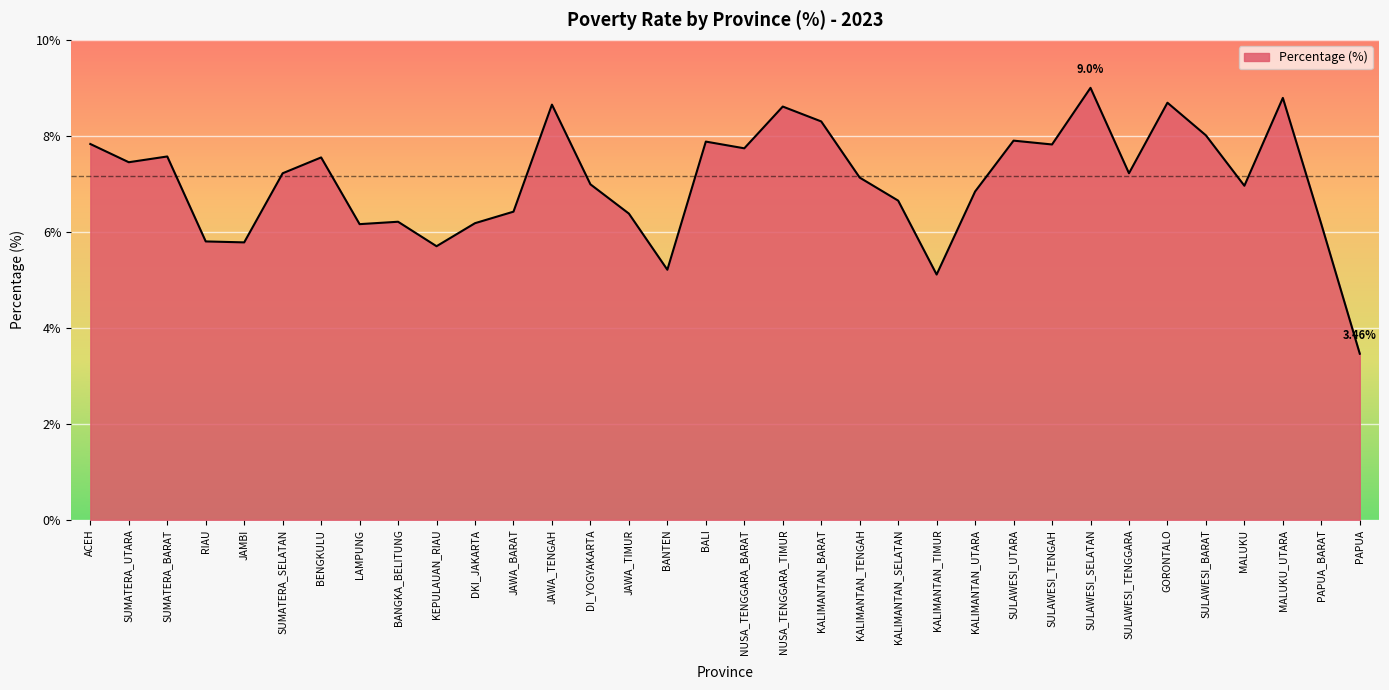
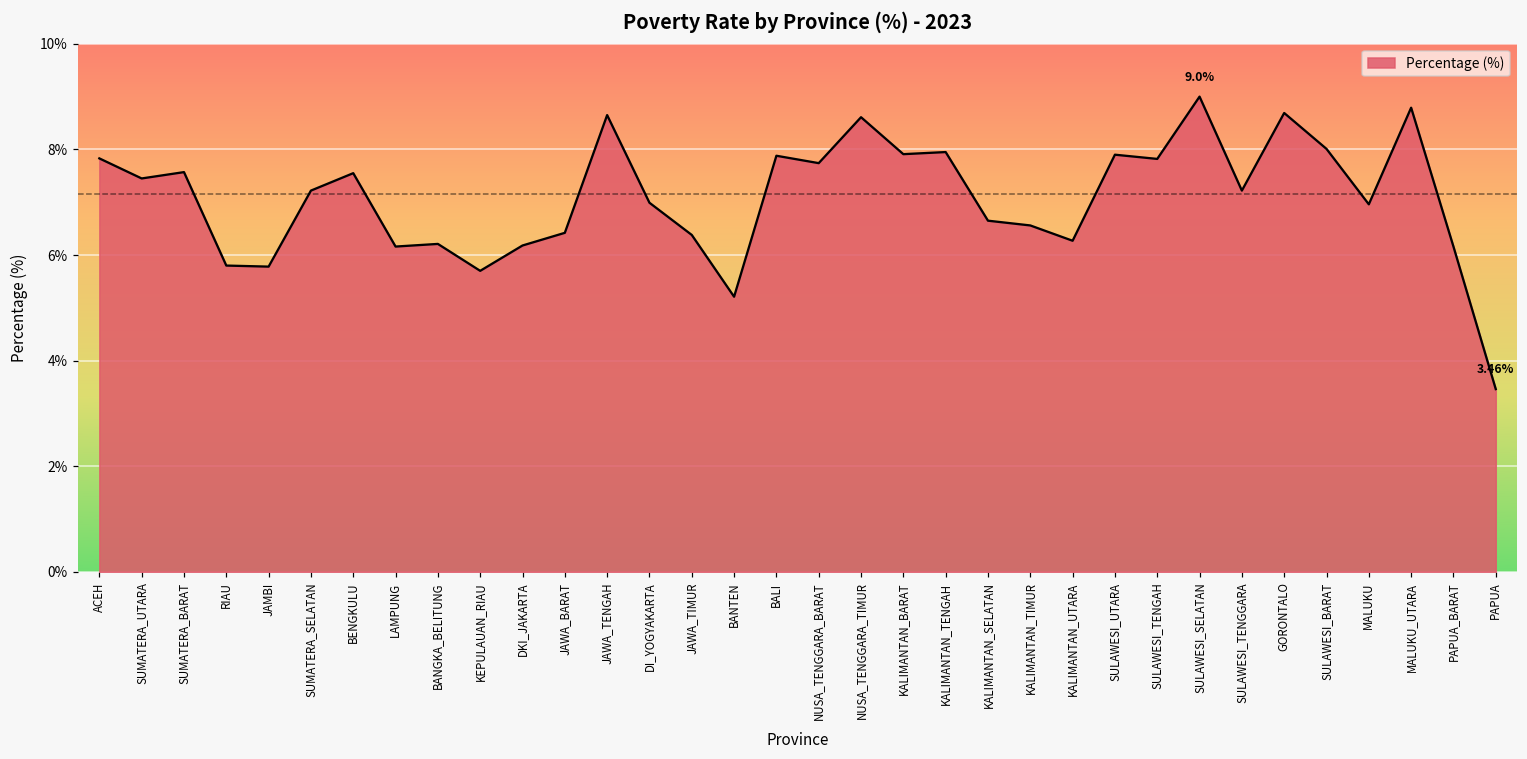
KALIMANTAN_BARAT: 8.3% -> 7.9%
KALIMANTAN_TENGAH: 7.1% -> 8.0%
KALIMANTAN_TIMUR: 5.1% -> 6.6%
KALIMANTAN_UTARA: 6.8% -> 6.3%
